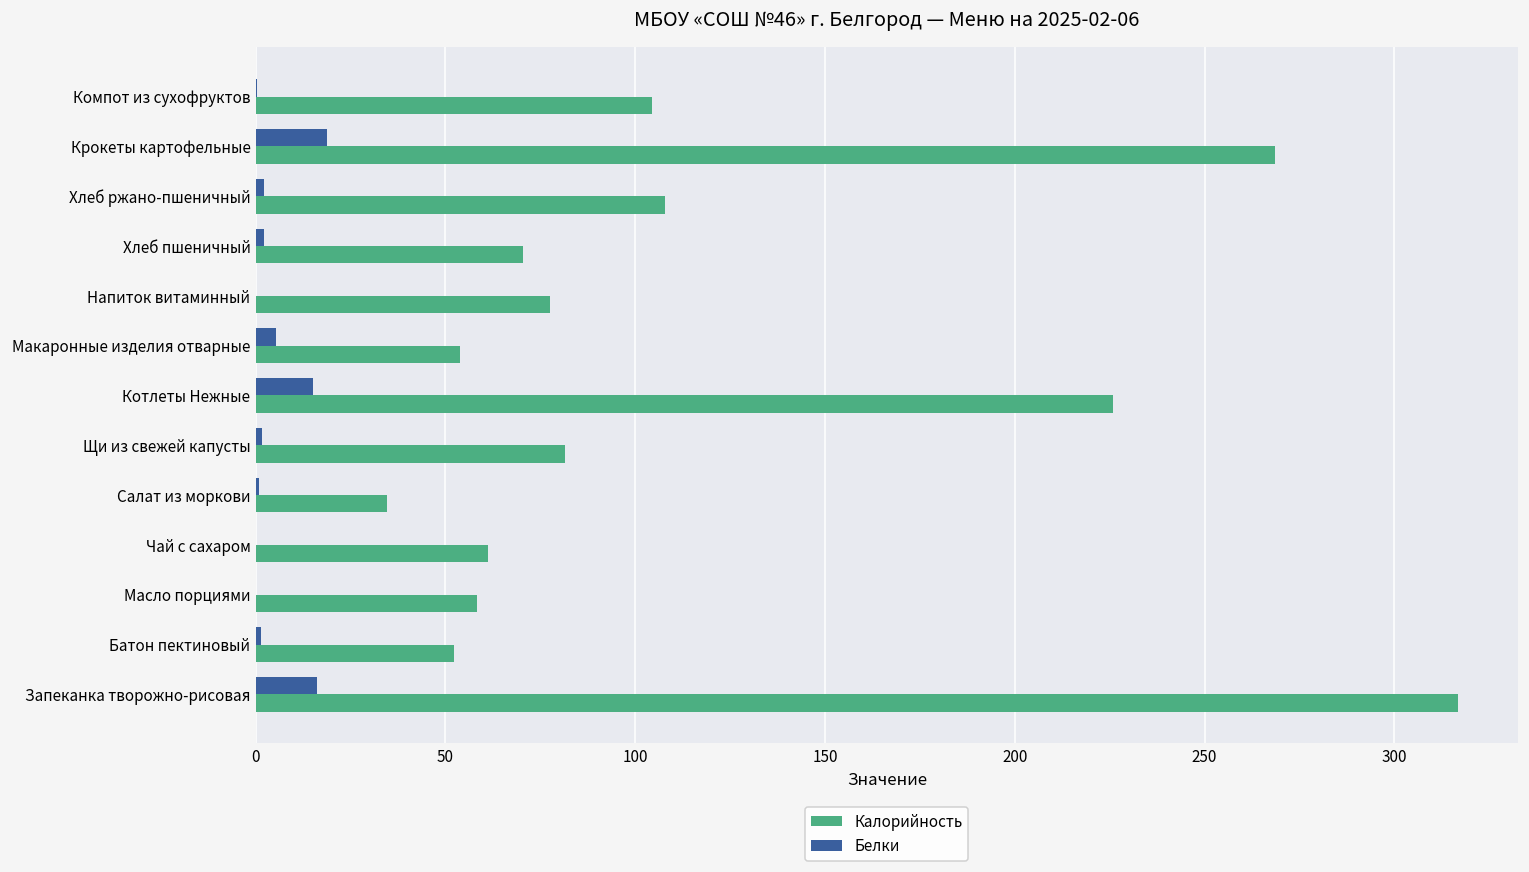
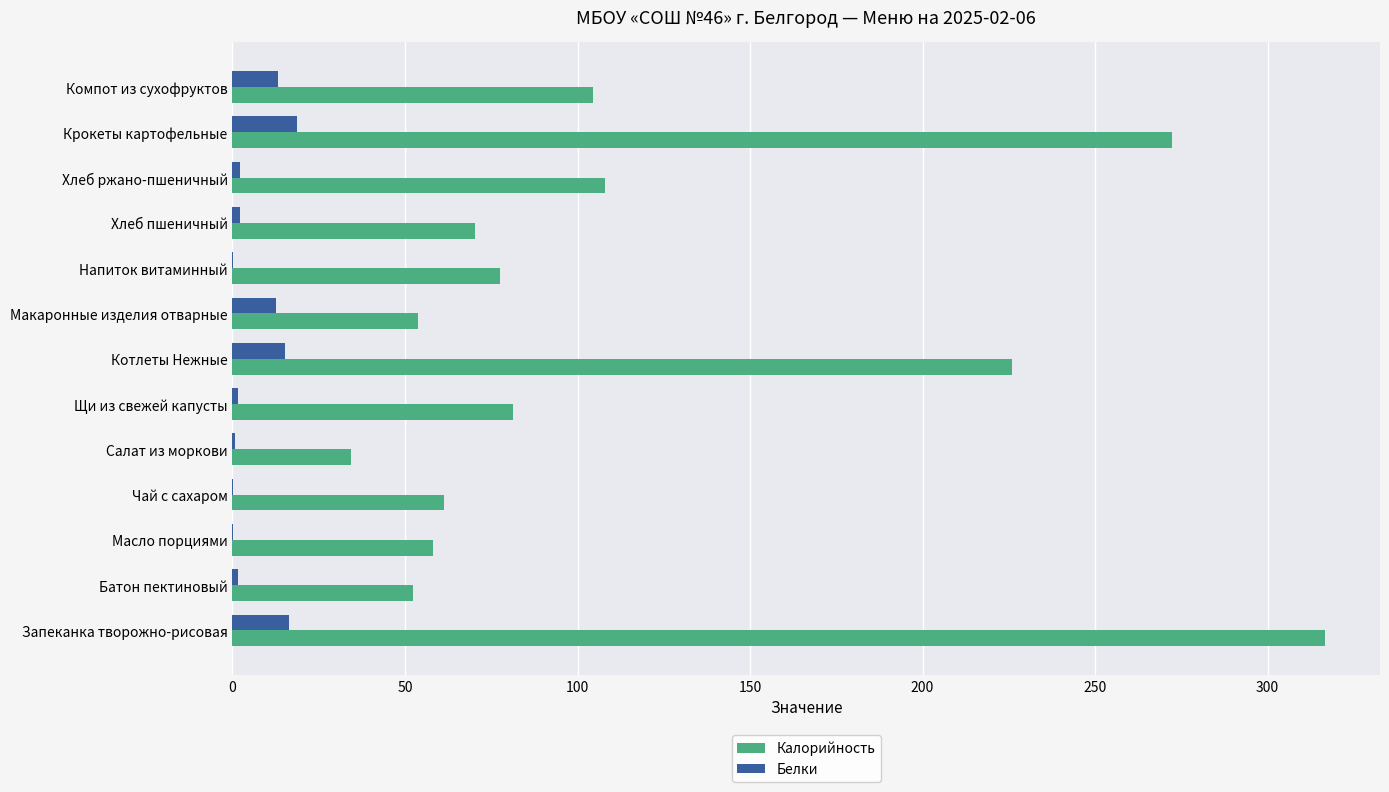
Белки, Компот из сухофруктов: 0 -> 13
Калорийность, Крокеты картофельные: 269 -> 272
Белки, Макаронные изделия отварные: 5 -> 13
